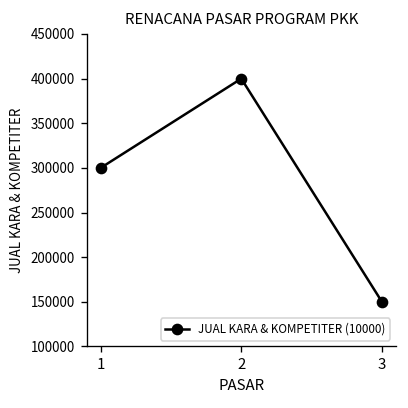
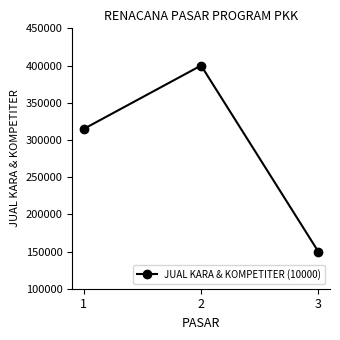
1: 300000 -> 310000
